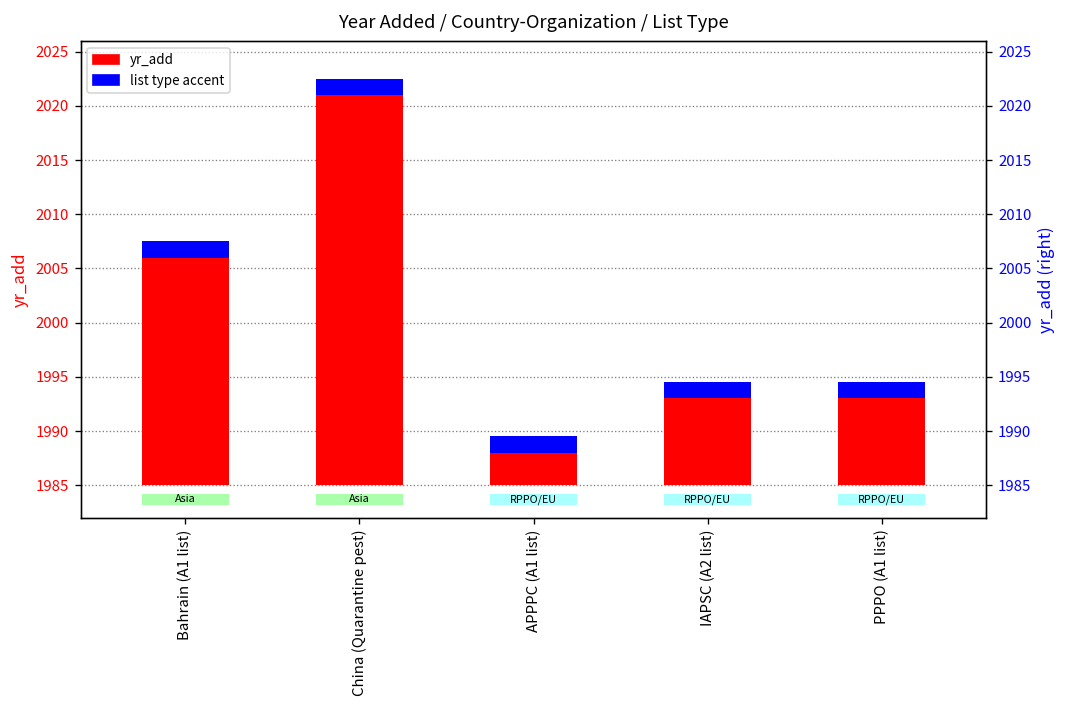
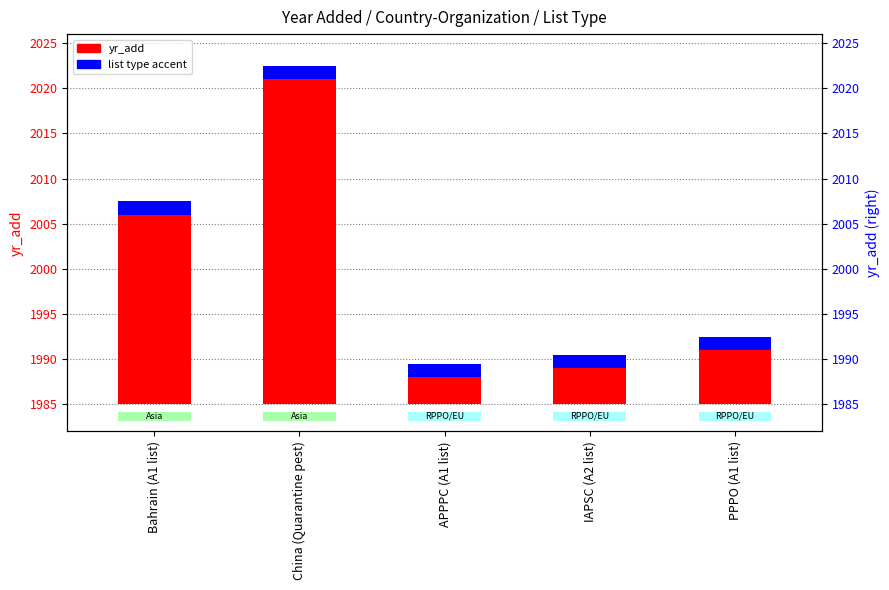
yr_add, IAPSC (A2 list): 1993 -> 1989
yr_add, PPPO (A1 list): 1993 -> 1991
